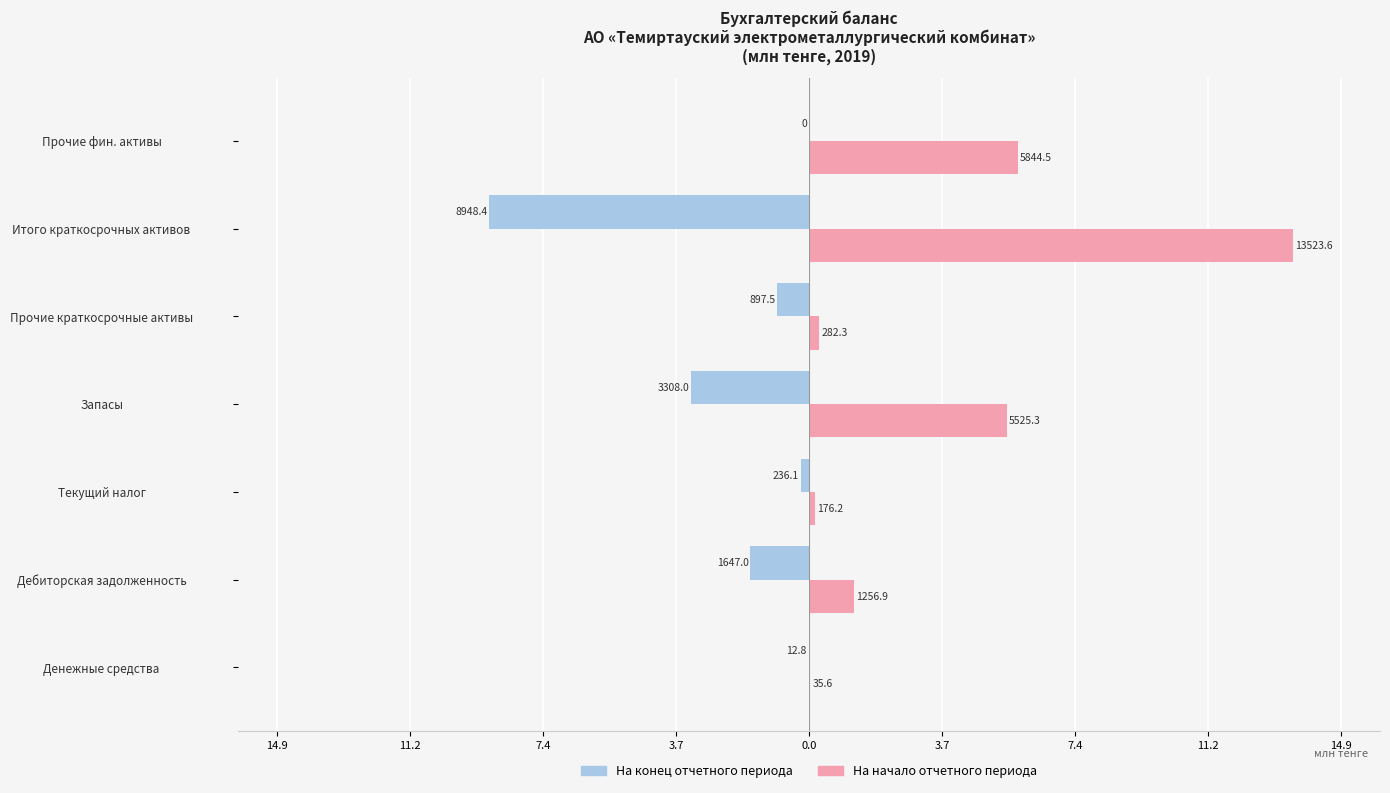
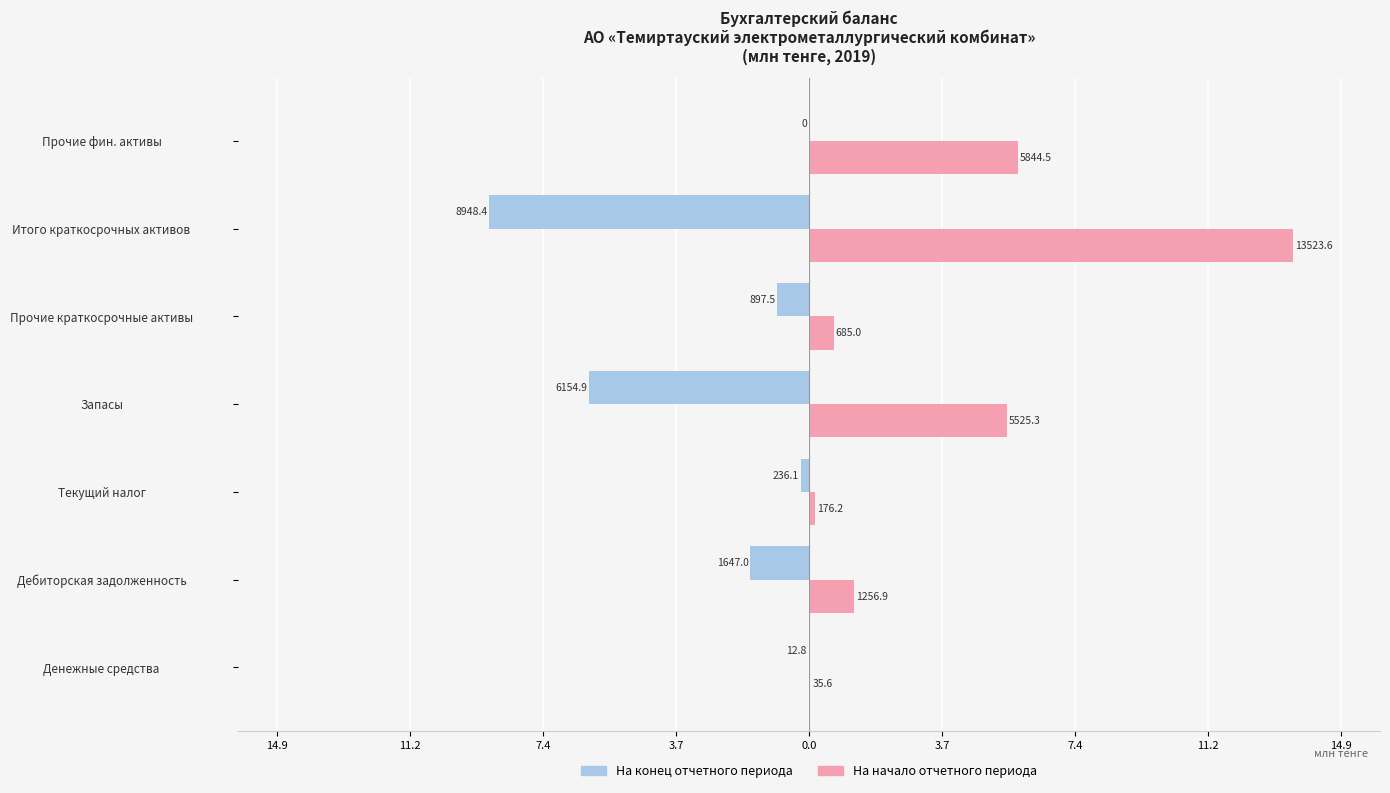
На начало отчетного периода, Прочие краткосрочные активы: 282.3 -> 685.0
На конец отчетного периода, Запасы: 3308.0 -> 6154.9
